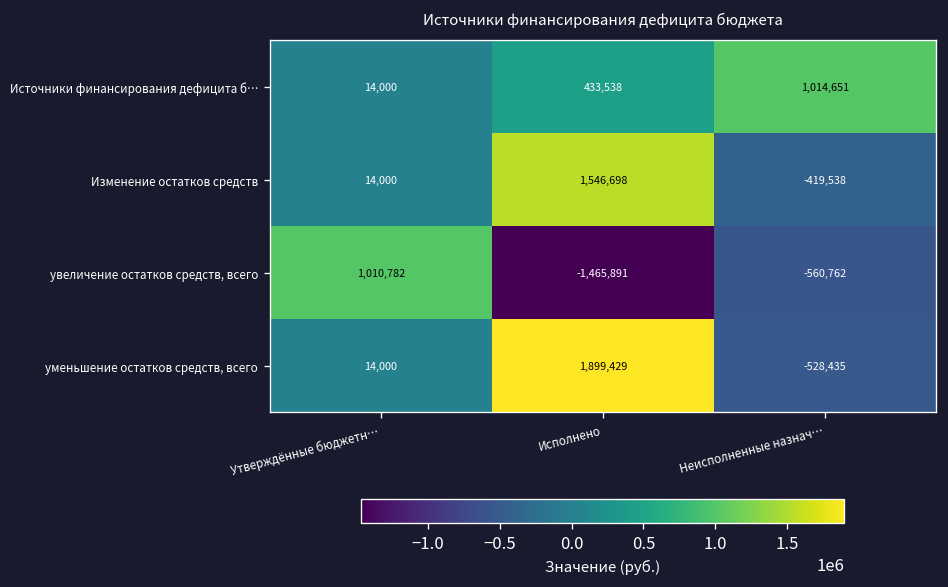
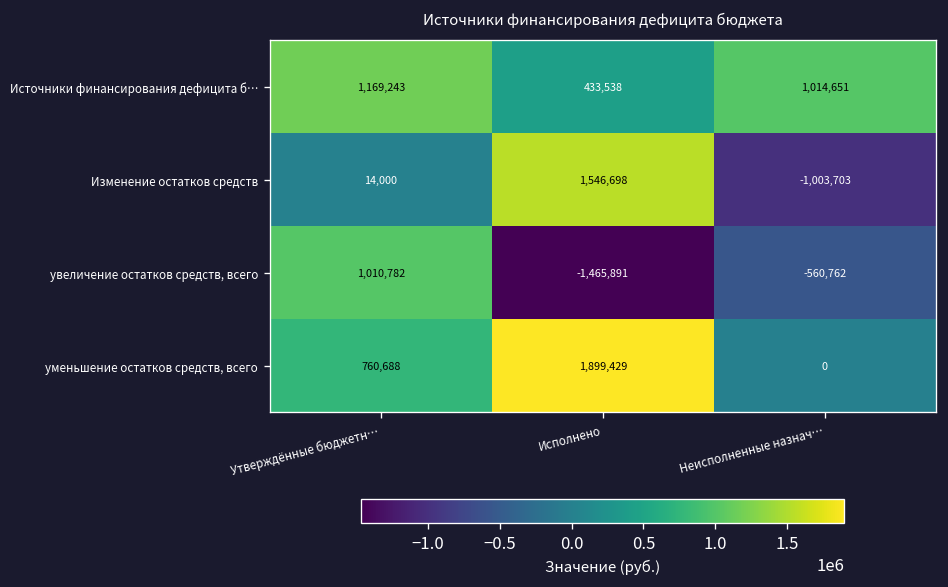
Источники финансирования дефицита б…, Утверждённые бюджетн…: 14,000 -> 1,169,243
Изменение остатков средств, Неисполненные назнач…: -419,538 -> -1,003,703
уменьшение остатков средств, всего, Утверждённые бюджетн…: 14,000 -> 760,688
уменьшение остатков средств, всего, Неисполненные назнач…: -528,435 -> 0
